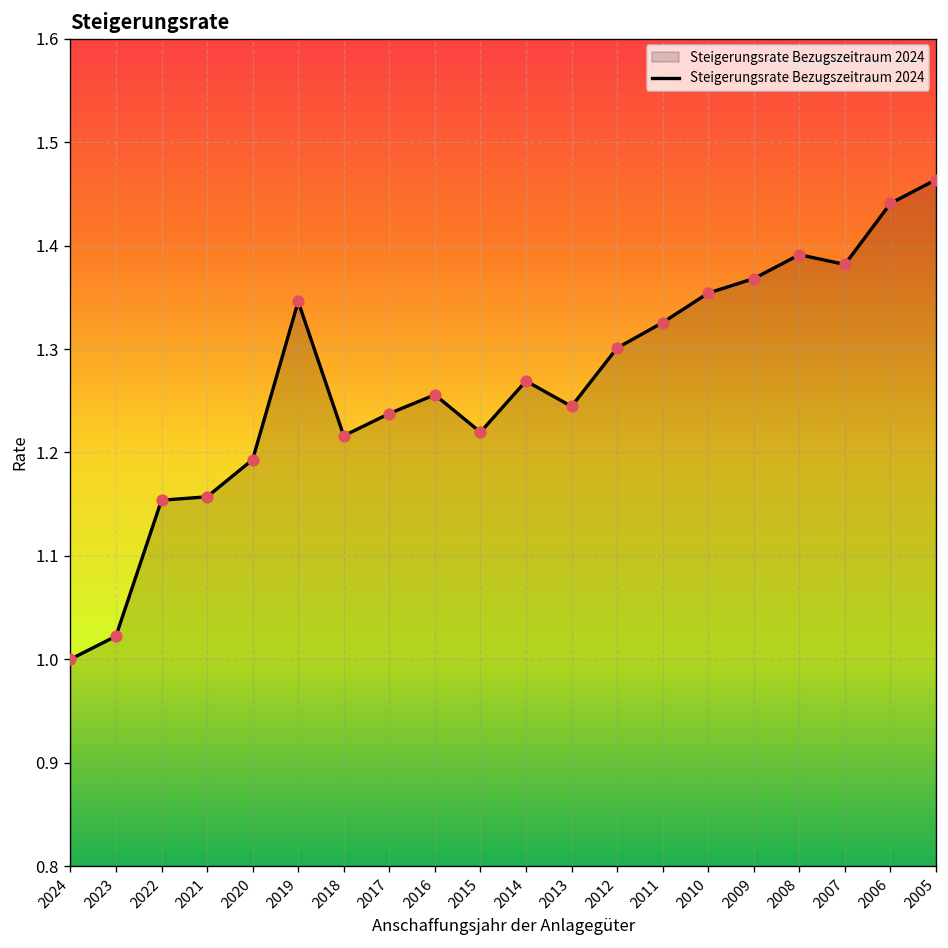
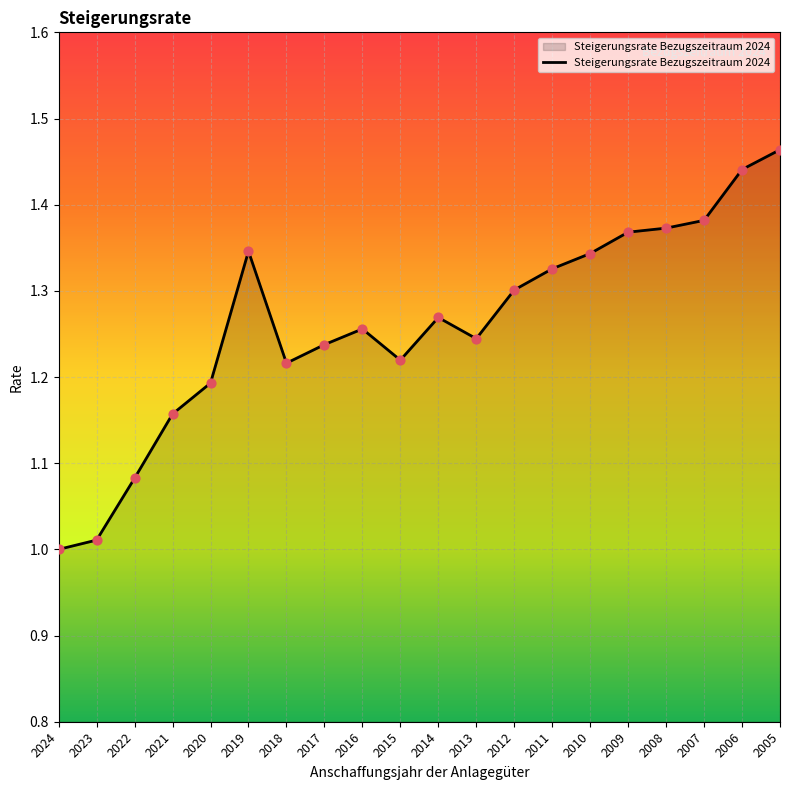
2023: 1.02 -> 1.01
2022: 1.15 -> 1.08
2010: 1.35 -> 1.34
2008: 1.39 -> 1.37
